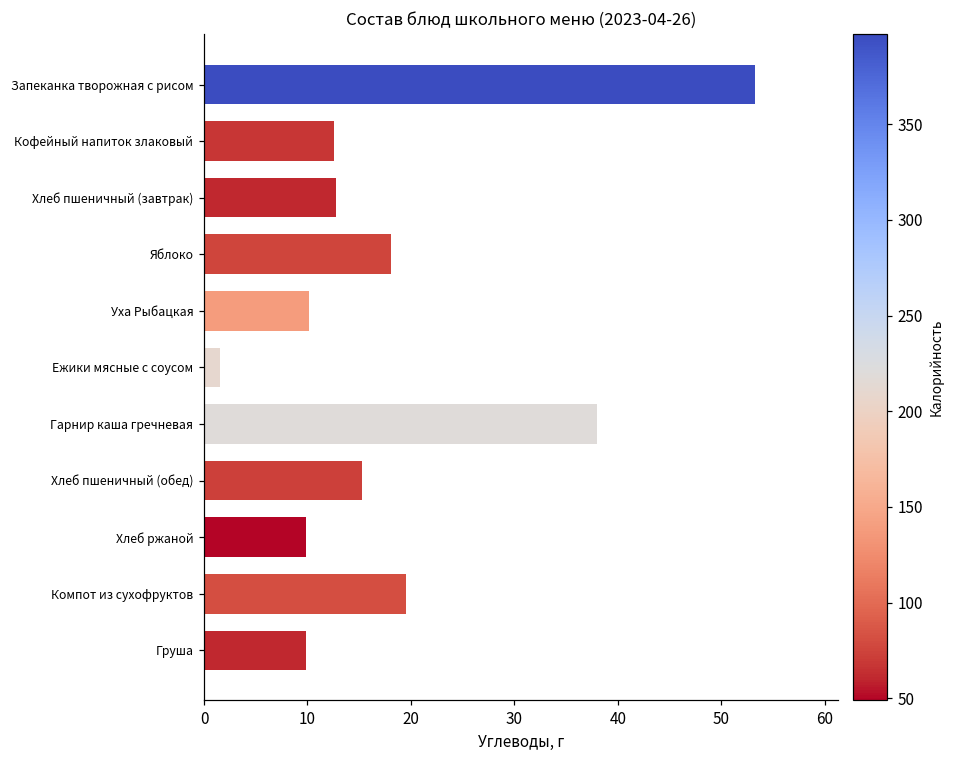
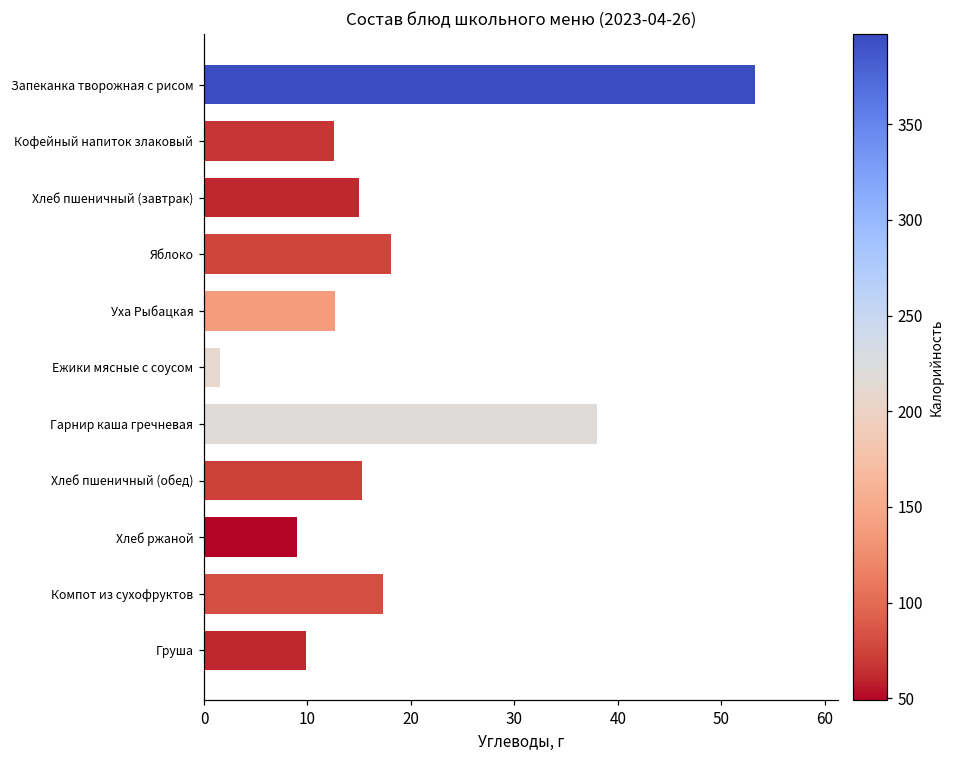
Хлеб пшеничный (завтрак): 13 -> 15
Уха Рыбацкая: 10 -> 13
Хлеб ржаной: 10 -> 9
Компот из сухофруктов: 20 -> 17
